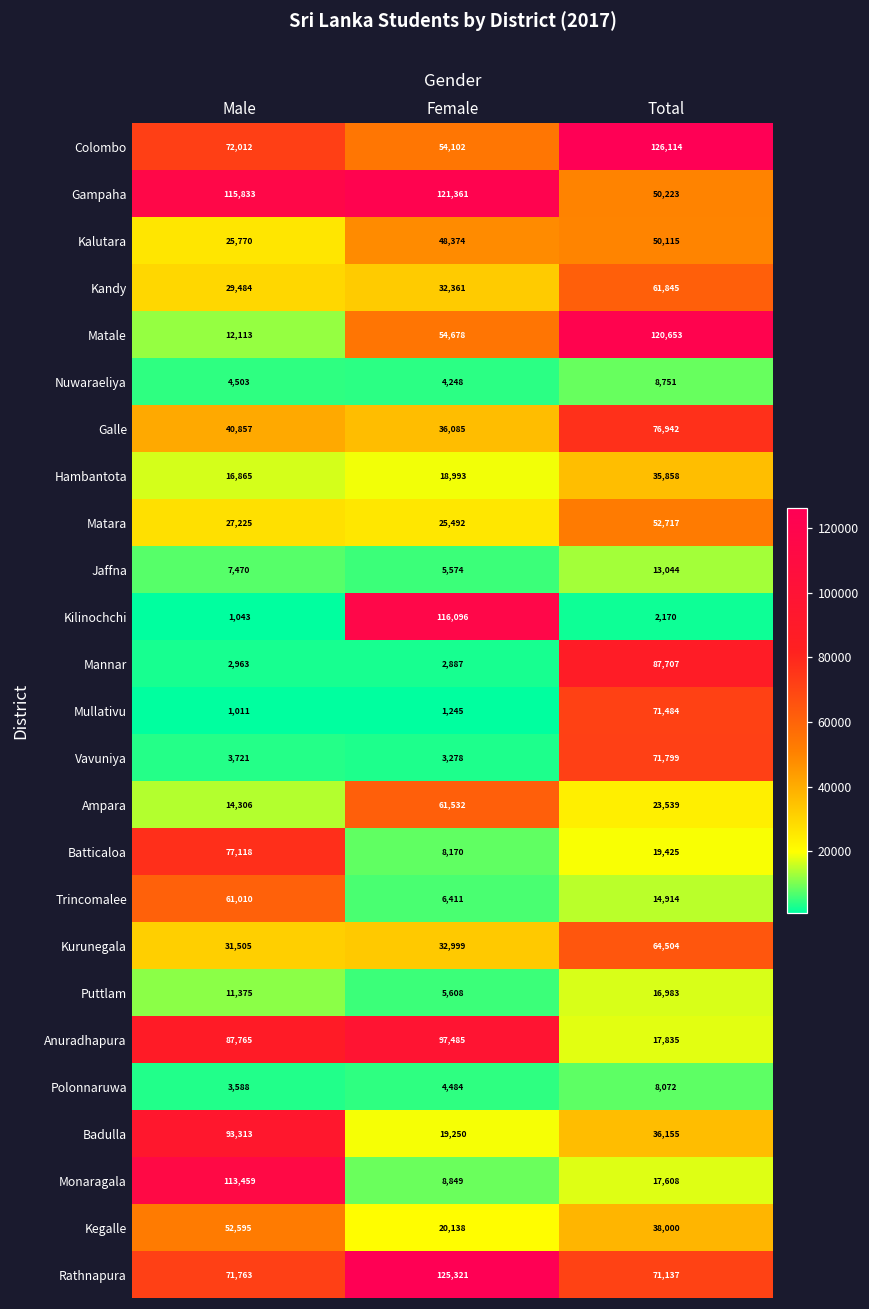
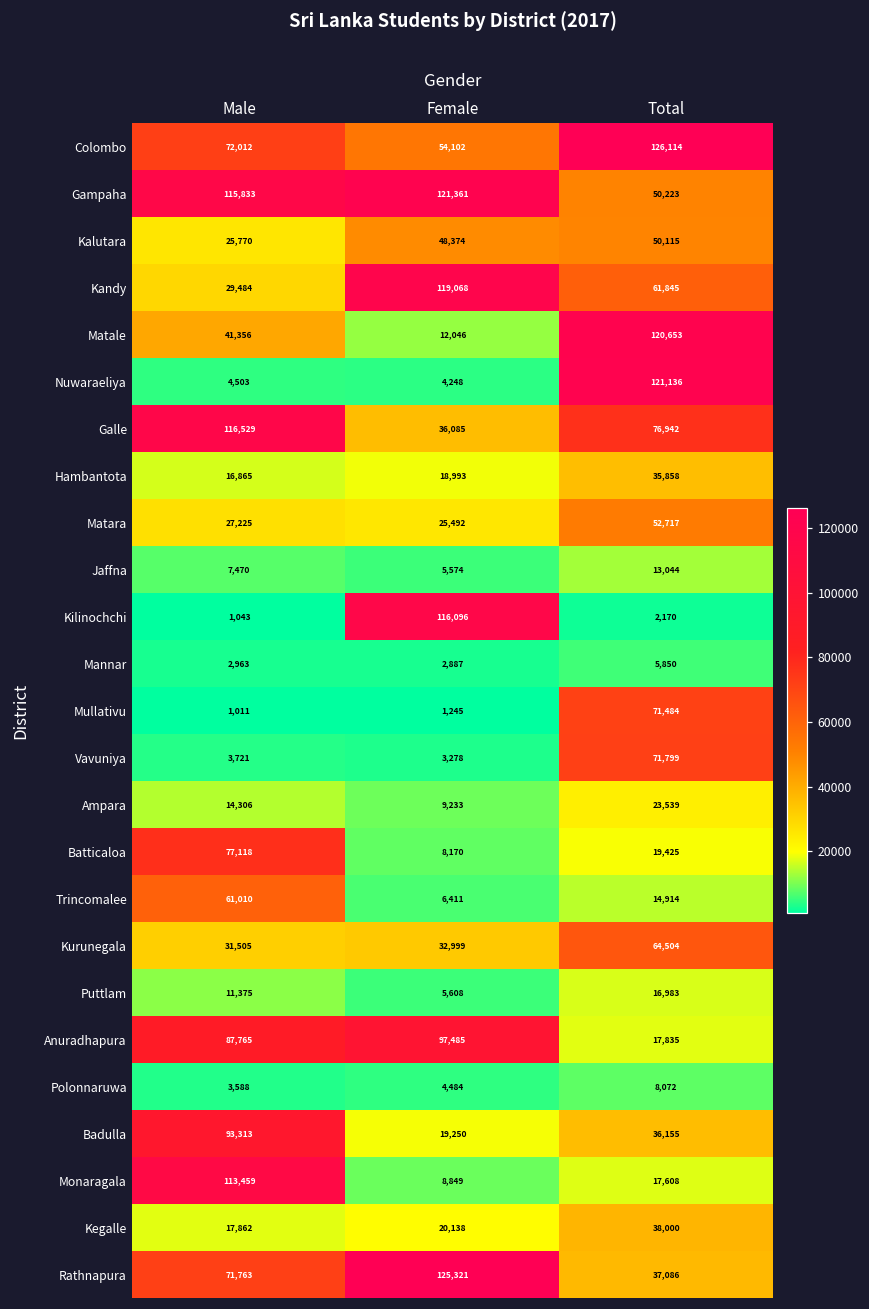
Kandy, Female: 32,361 -> 119,068
Matale, Male: 12,113 -> 41,356
Matale, Female: 54,678 -> 12,046
Nuwaraeliya, Total: 8,751 -> 121,136
Galle, Male: 40,857 -> 116,529
Mannar, Total: 87,707 -> 5,850
Ampara, Female: 61,532 -> 9,233
Kegalle, Male: 52,595 -> 17,862
Rathnapura, Total: 71,137 -> 37,086
